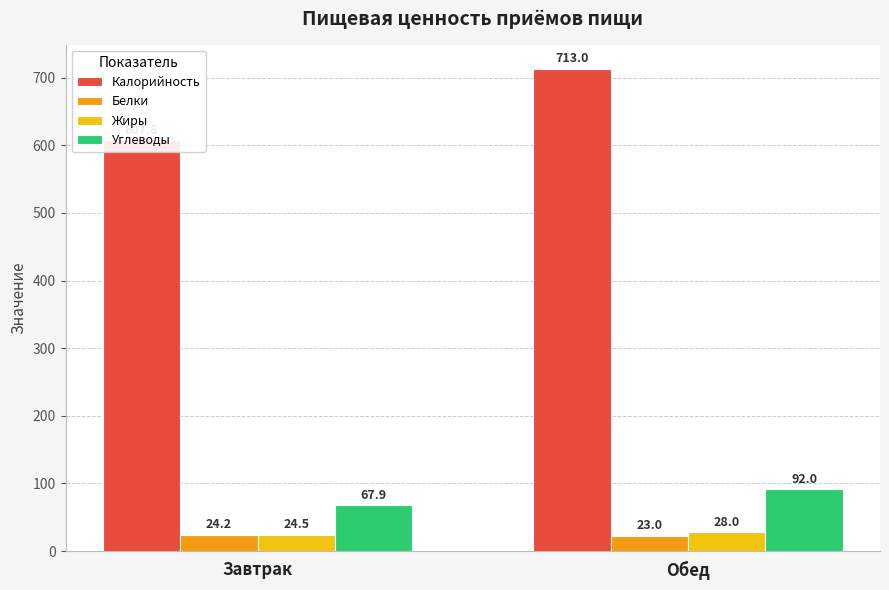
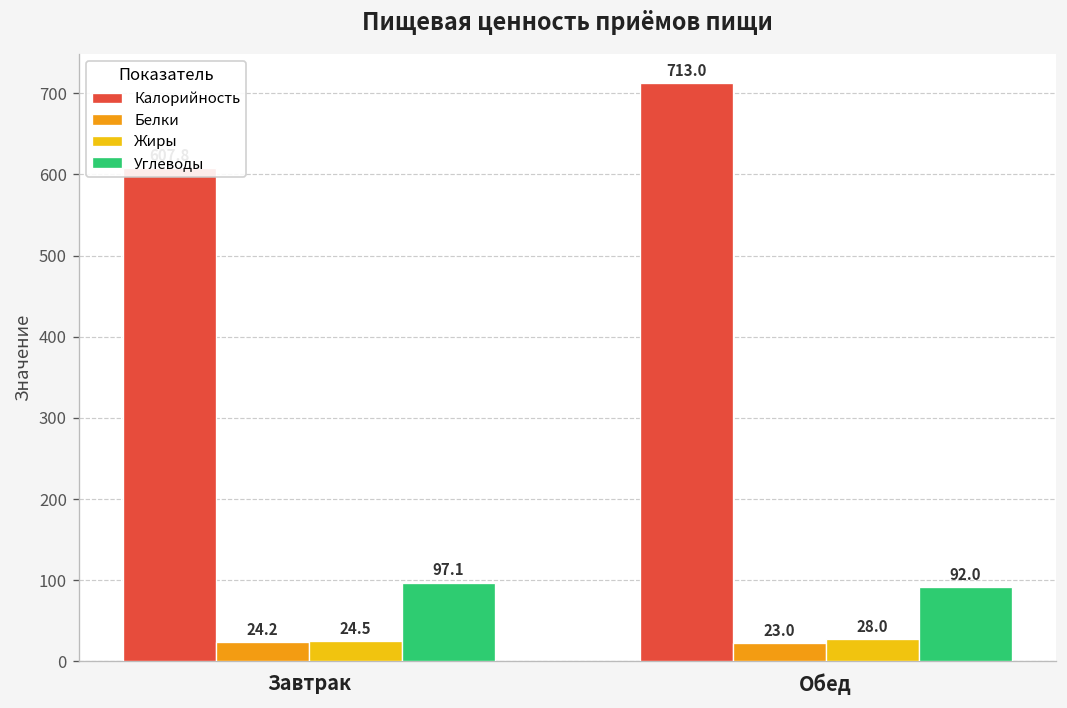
Углеводы, Завтрак: 67.9 -> 97.1
